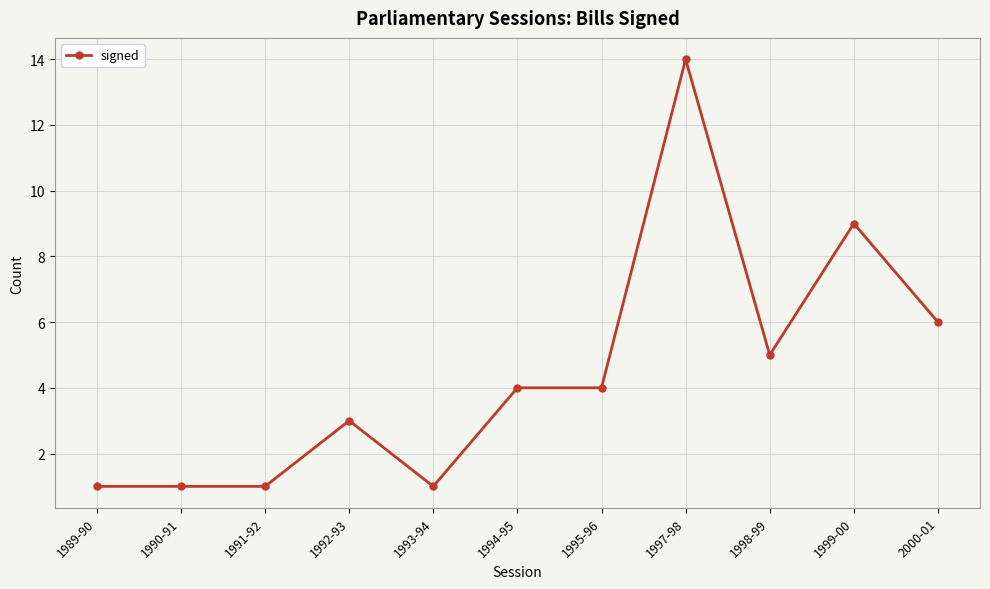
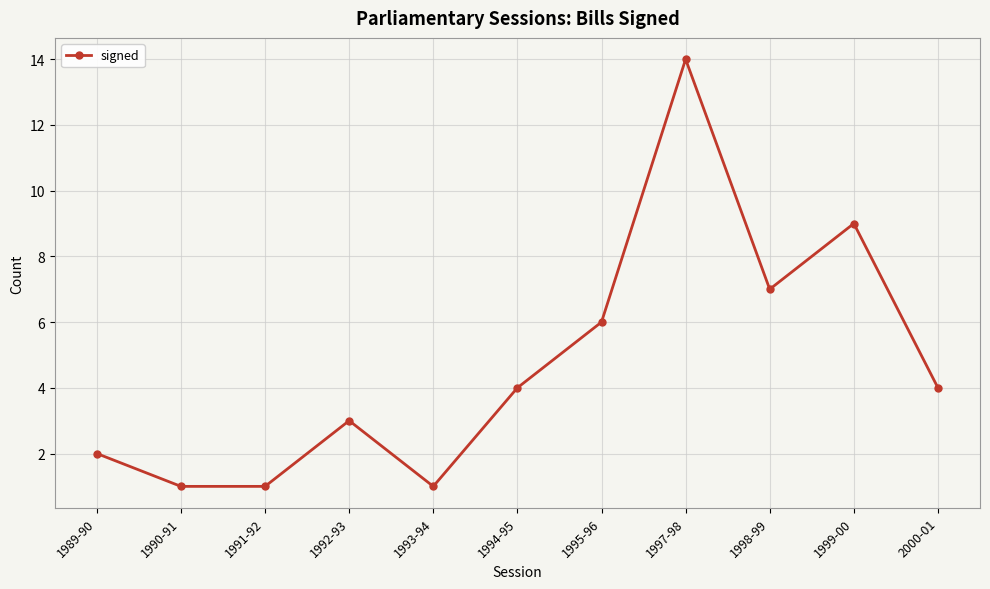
1989-90: 1 -> 2
1995-96: 4 -> 6
1998-99: 5 -> 7
2000-01: 6 -> 4
